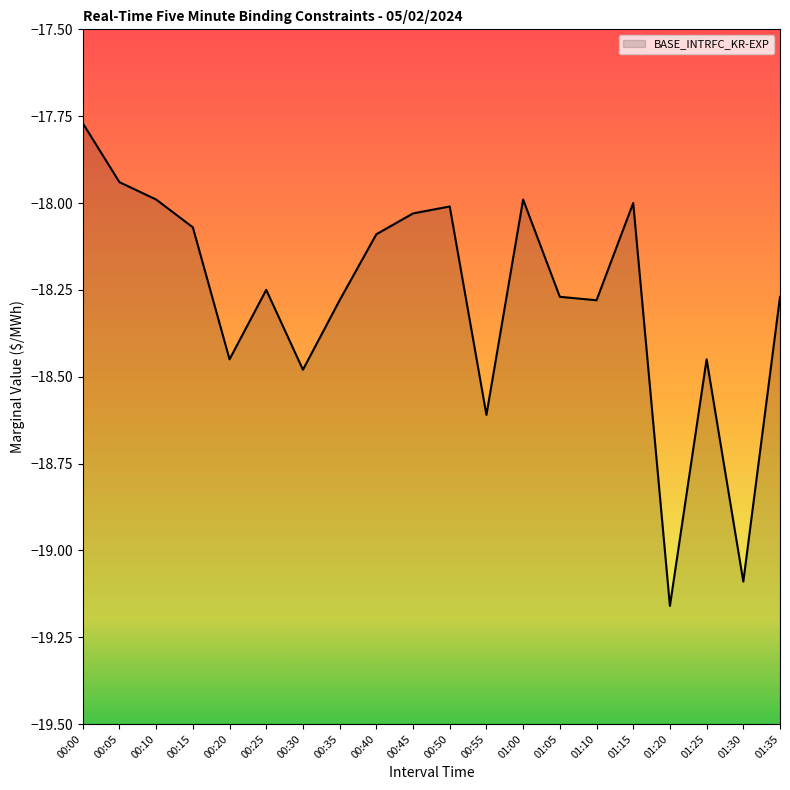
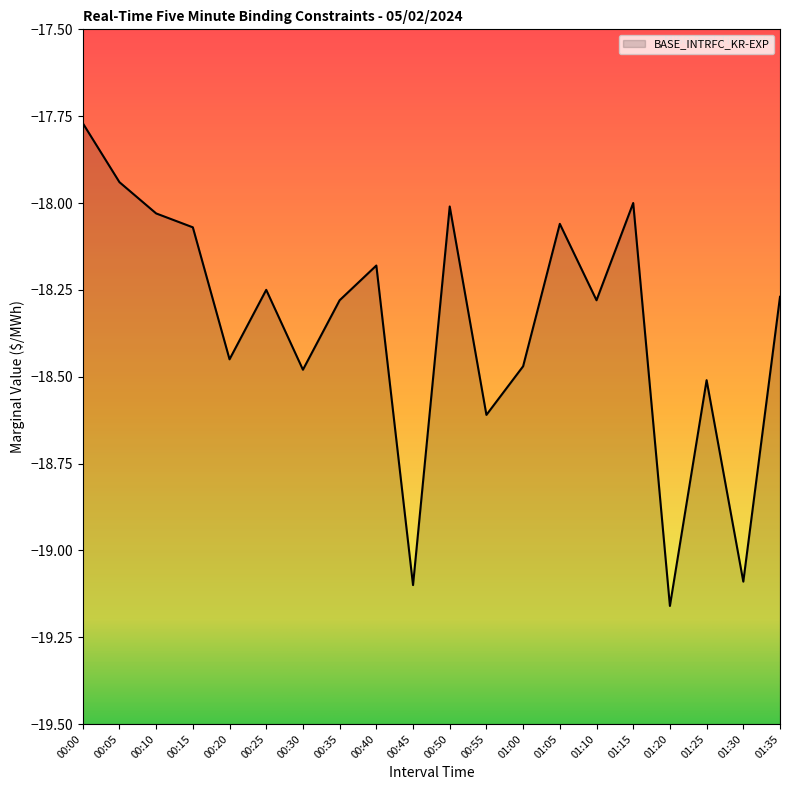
00:10: -17.99 -> -18.03
00:40: -18.09 -> -18.18
00:45: -18.03 -> -19.10
01:00: -17.99 -> -18.47
01:05: -18.27 -> -18.06
01:25: -18.45 -> -18.51
